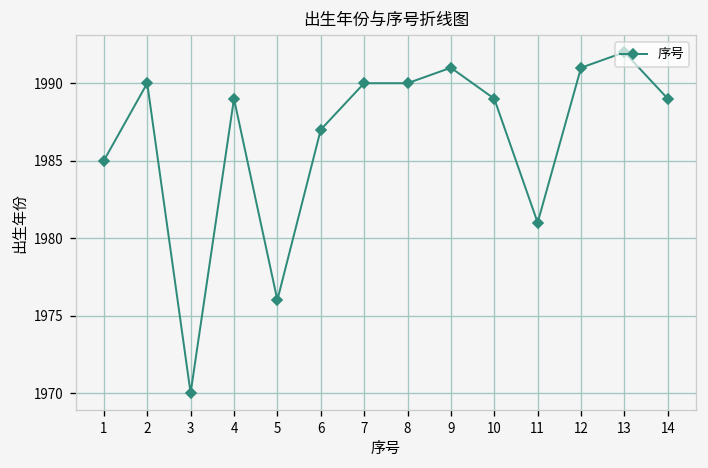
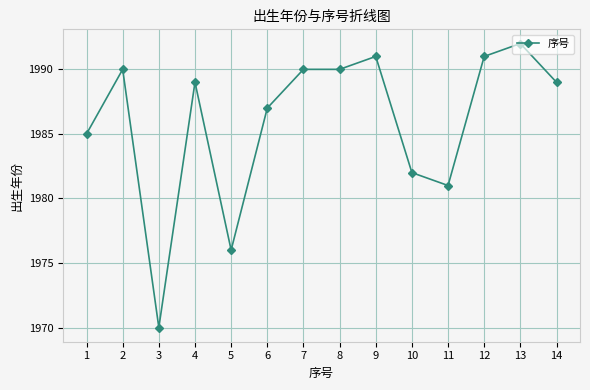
10: 1989 -> 1982
